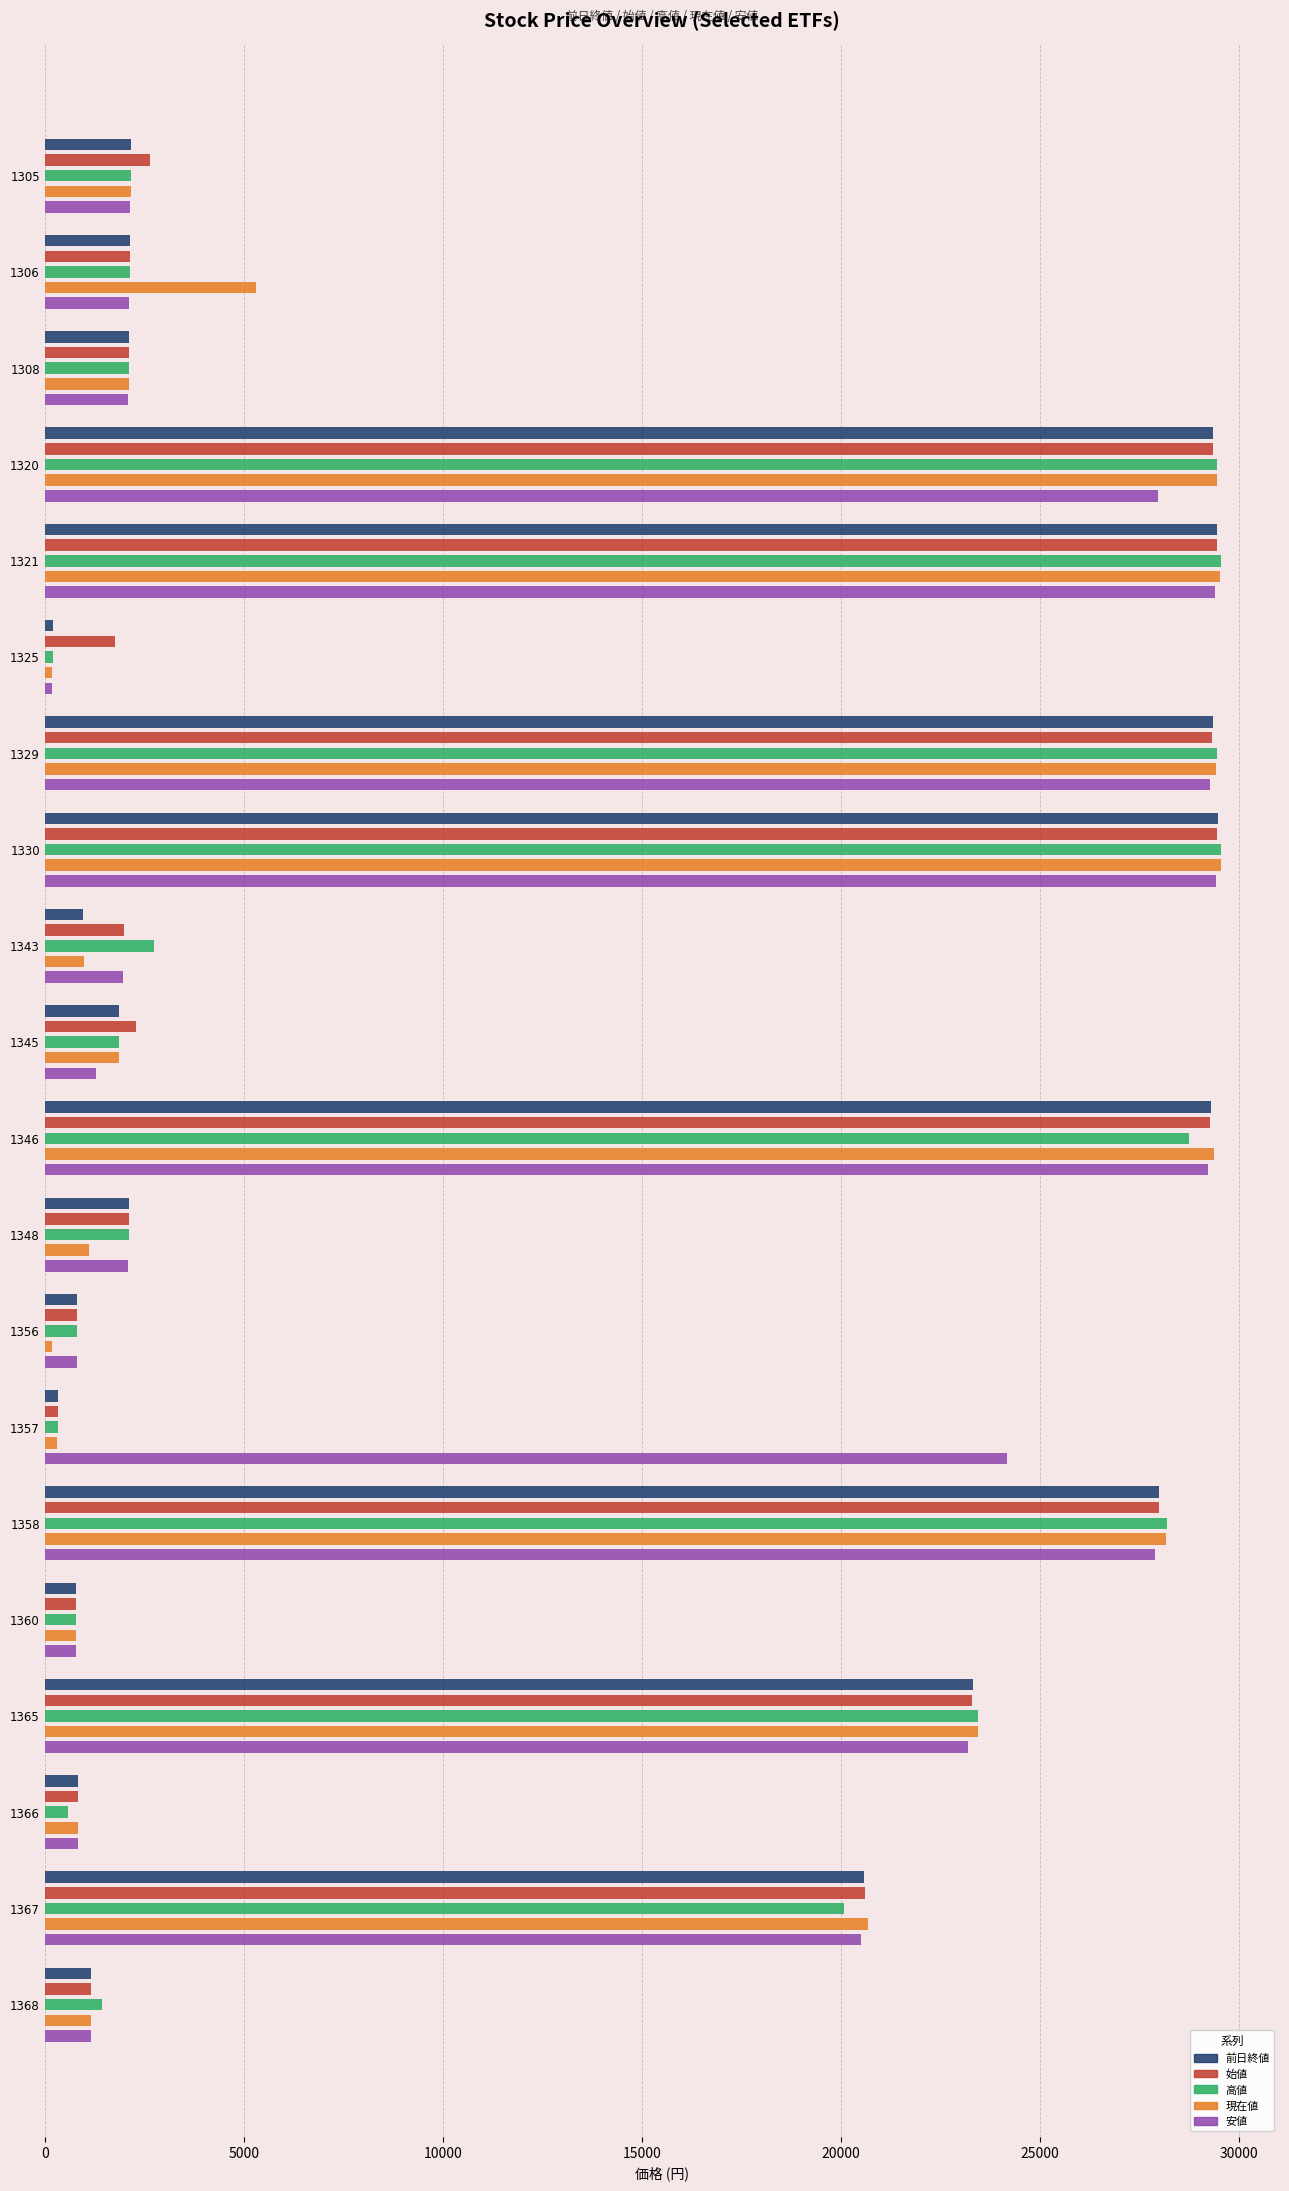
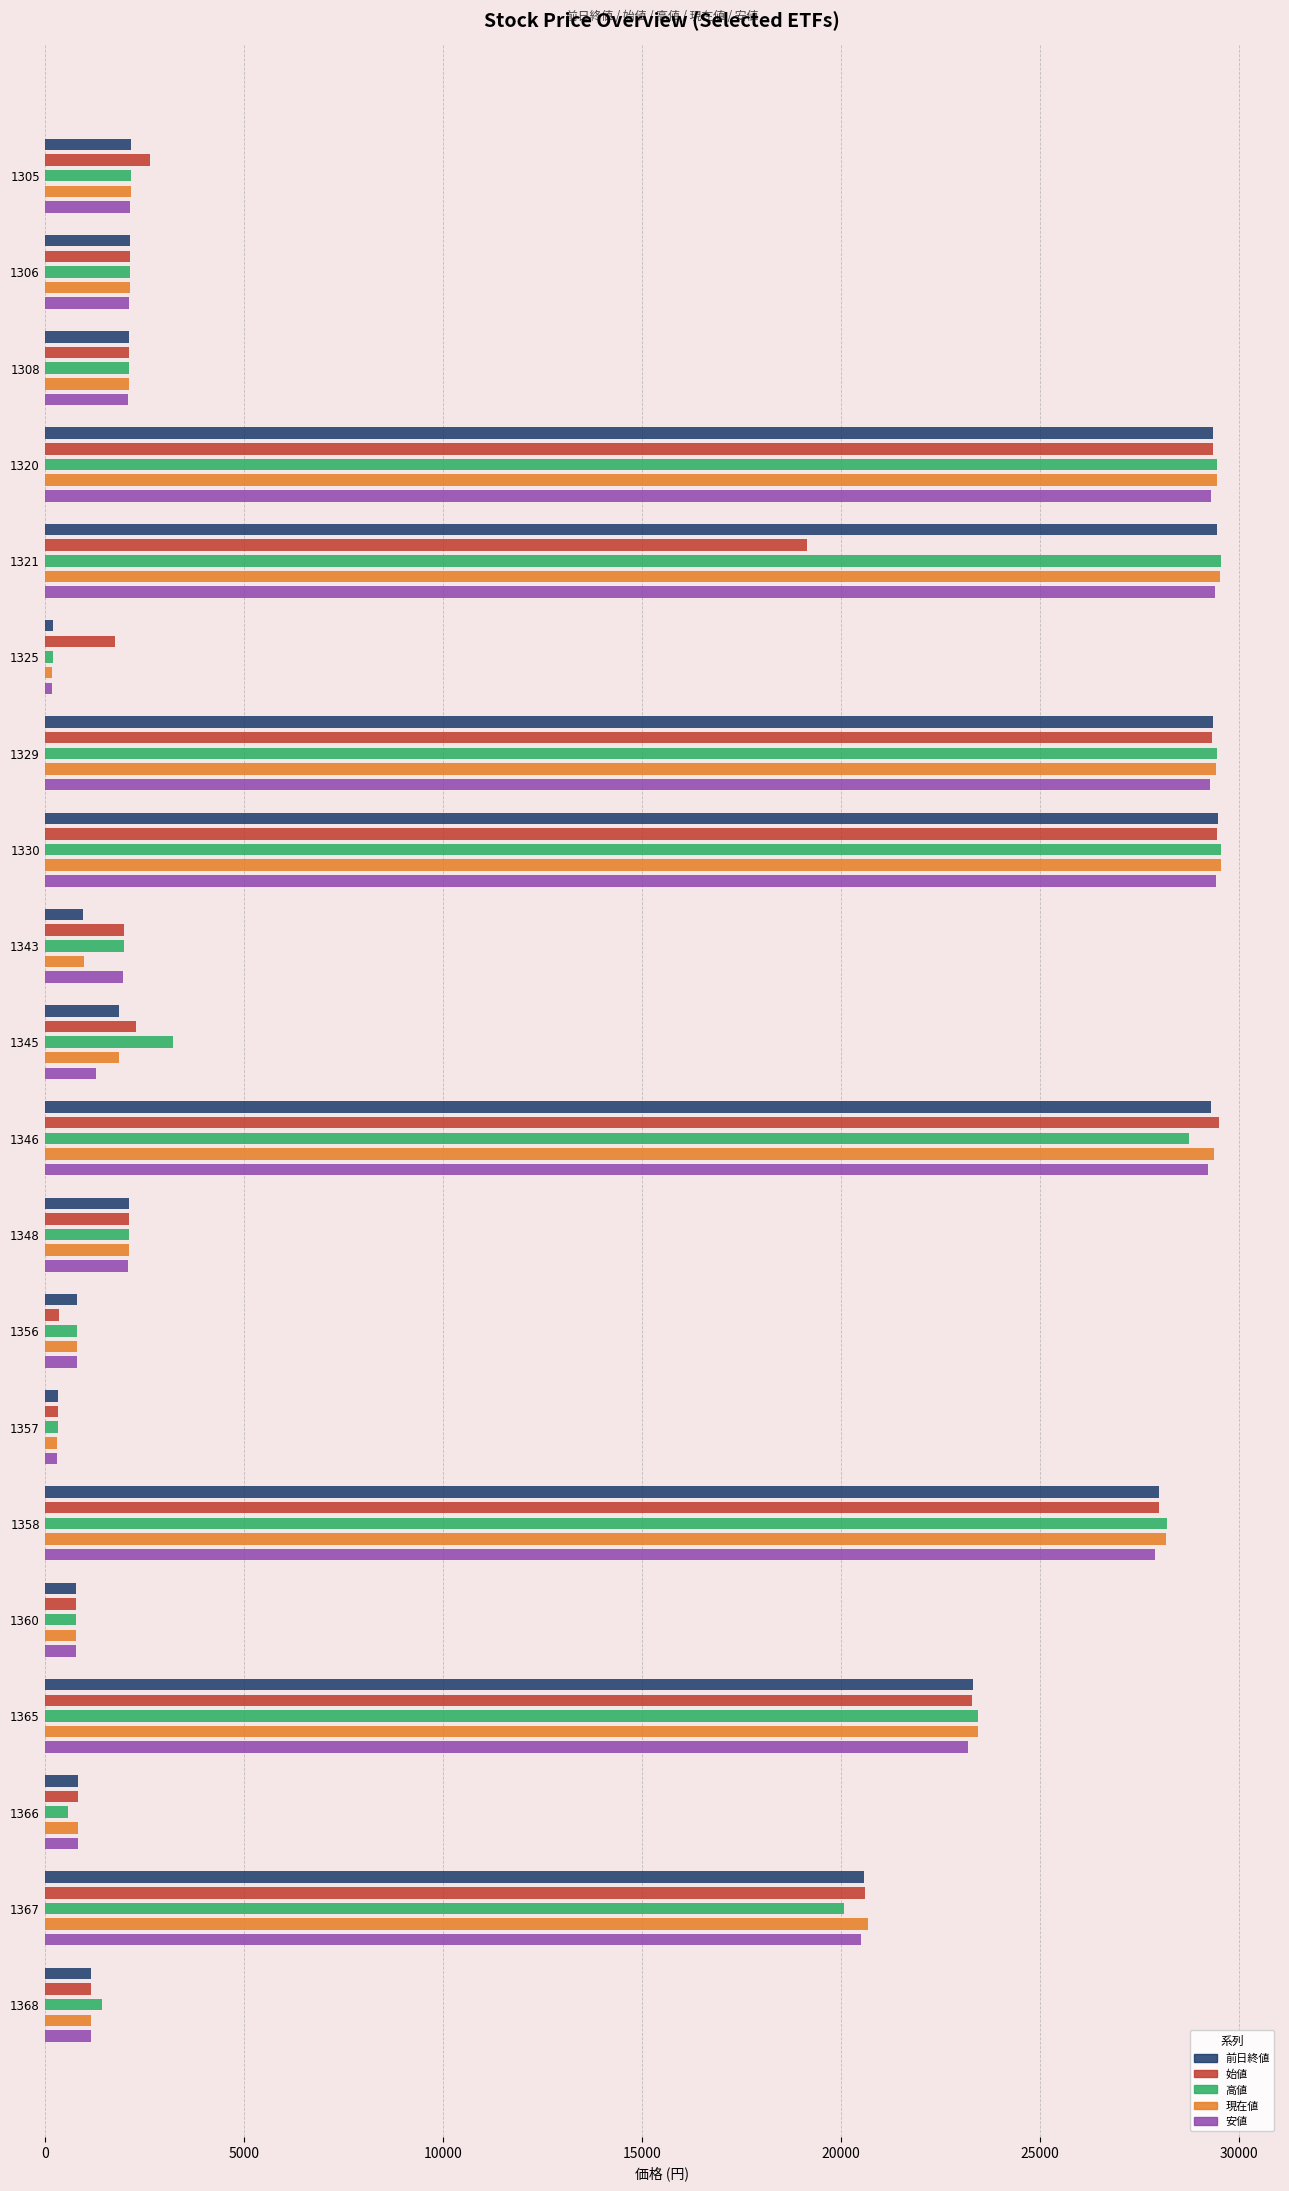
現在値, 1306: 5300 -> 2100
安値, 1320: 28000 -> 29300
始値, 1321: 29400 -> 19200
高値, 1343: 2700 -> 2000
高値, 1345: 1900 -> 3200
始値, 1346: 29300 -> 29500
現在値, 1348: 1100 -> 2100
始値, 1356: 800 -> 400
現在値, 1356: 200 -> 800
安値, 1357: 24200 -> 300
